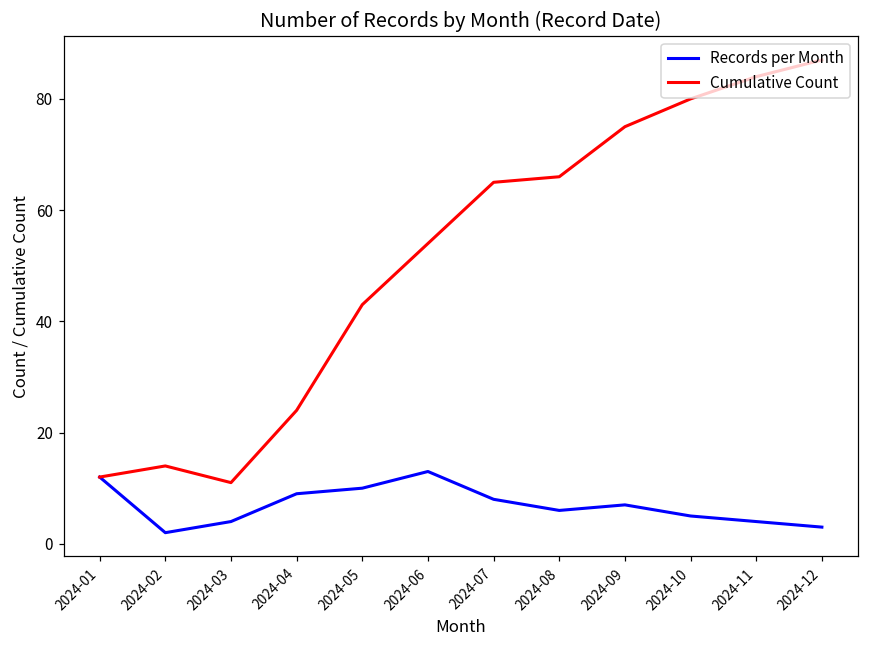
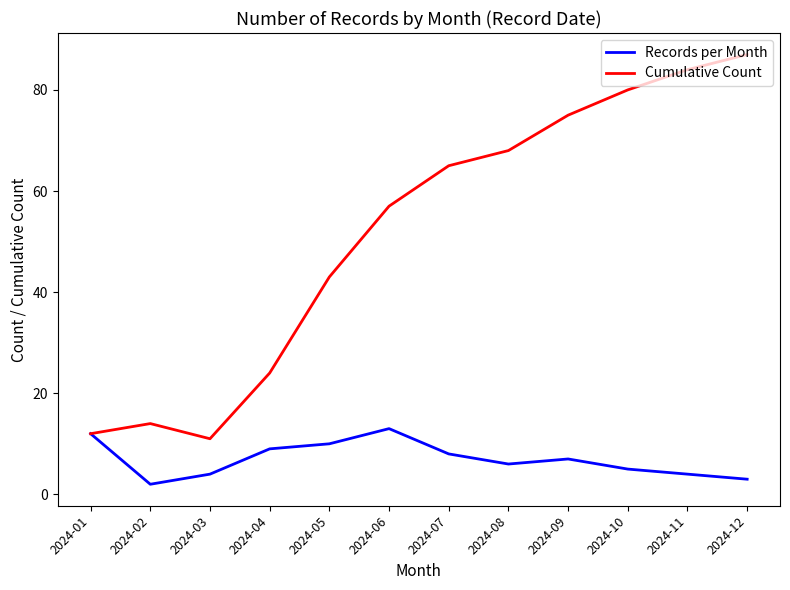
Cumulative Count, 2024-06: 54 -> 57
Cumulative Count, 2024-08: 66 -> 68
